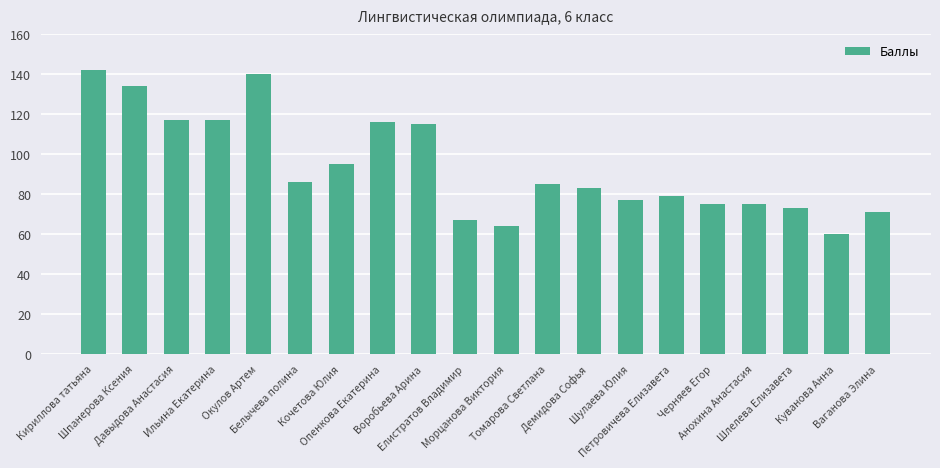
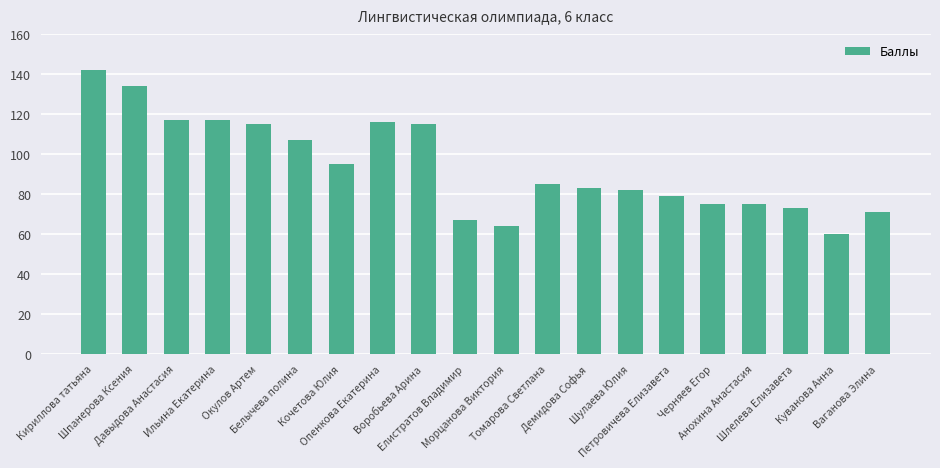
Окулов Артем: 140 -> 115
Белычева полина: 86 -> 107
Шулаева Юлия: 77 -> 82
